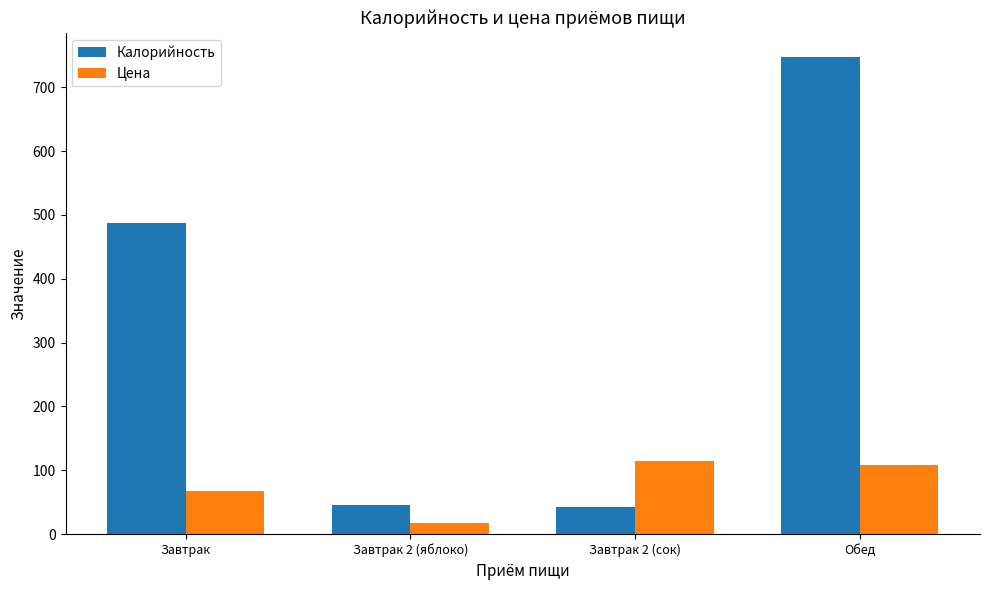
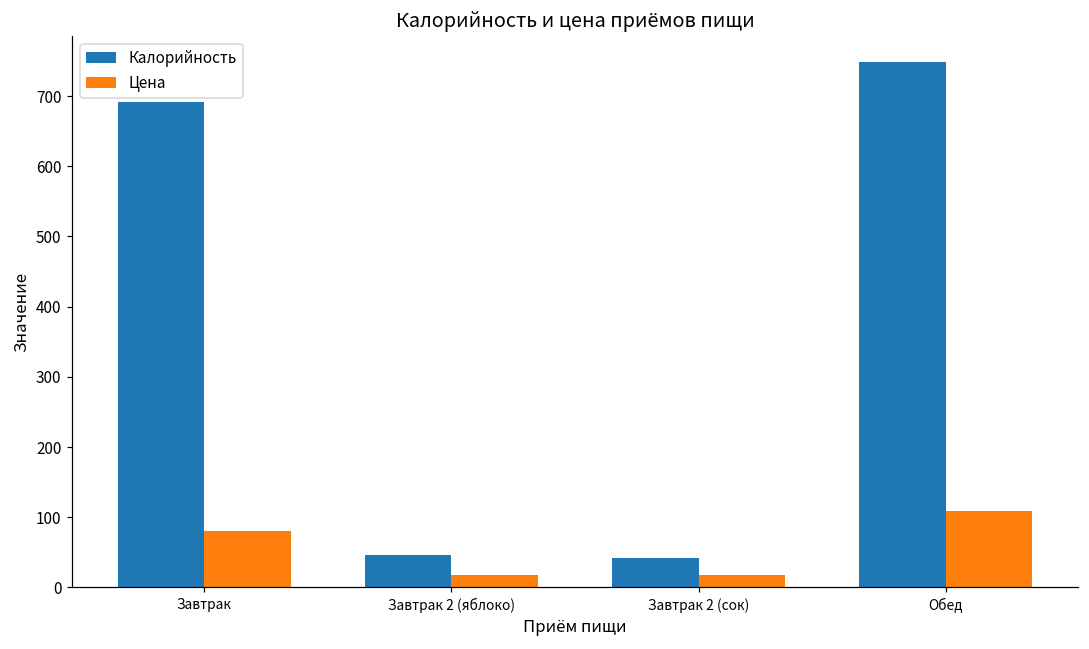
Калорийность, Завтрак: 490 -> 690
Цена, Завтрак: 70 -> 80
Цена, Завтрак 2 (сок): 110 -> 20
